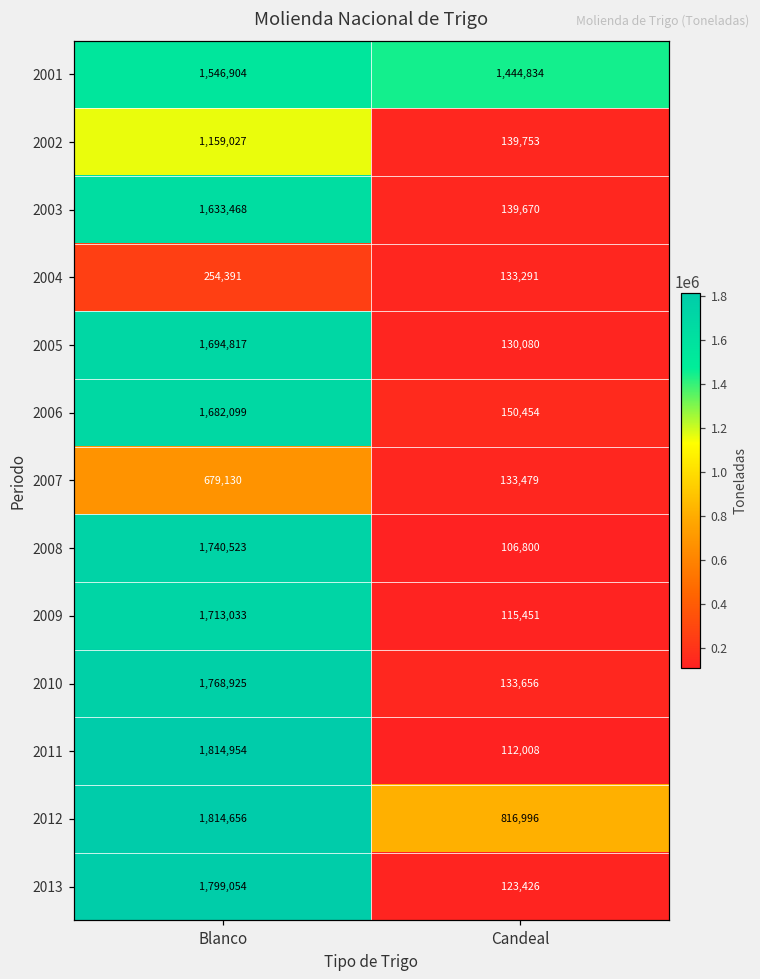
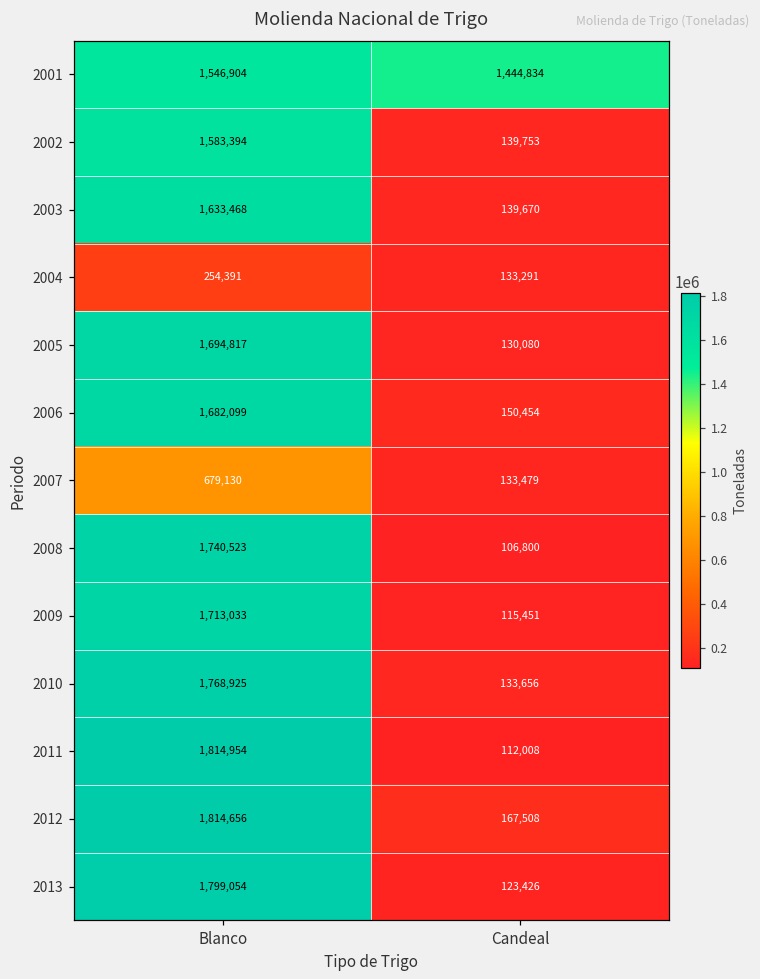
2002, Blanco: 1,159,027 -> 1,583,394
2012, Candeal: 816,996 -> 167,508
